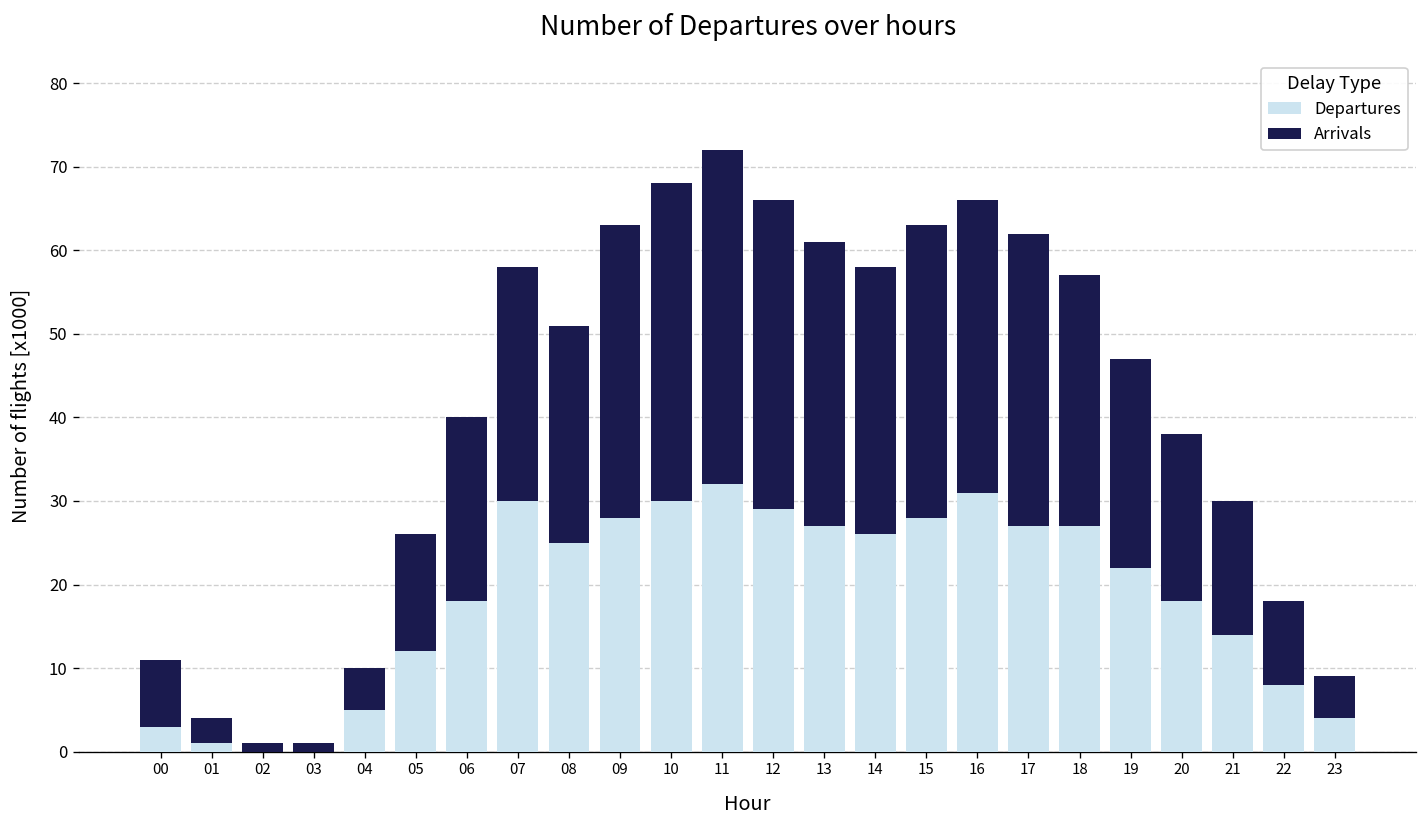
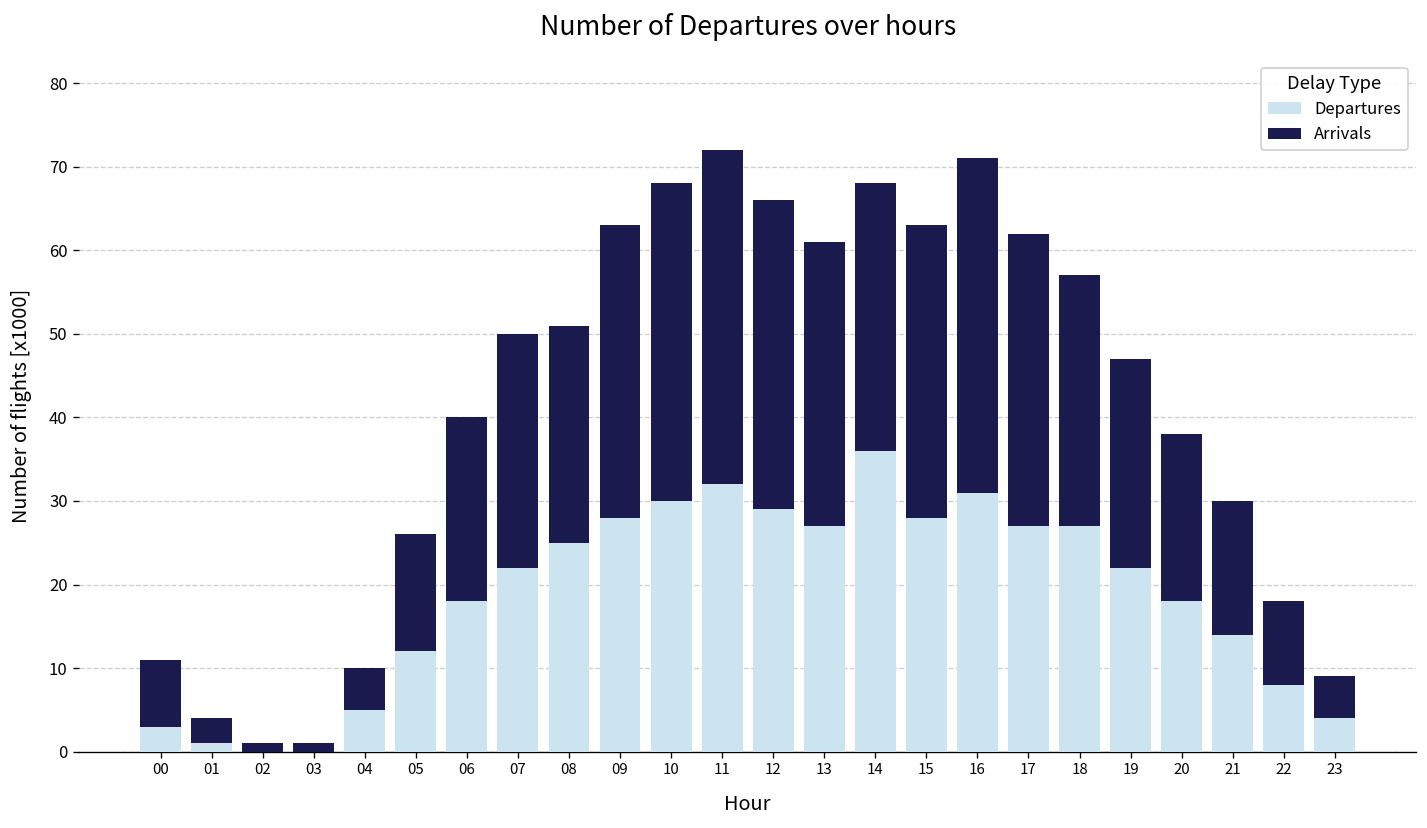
Departures, 07: 30 -> 22
Departures, 14: 26 -> 36
Arrivals, 16: 35 -> 40
